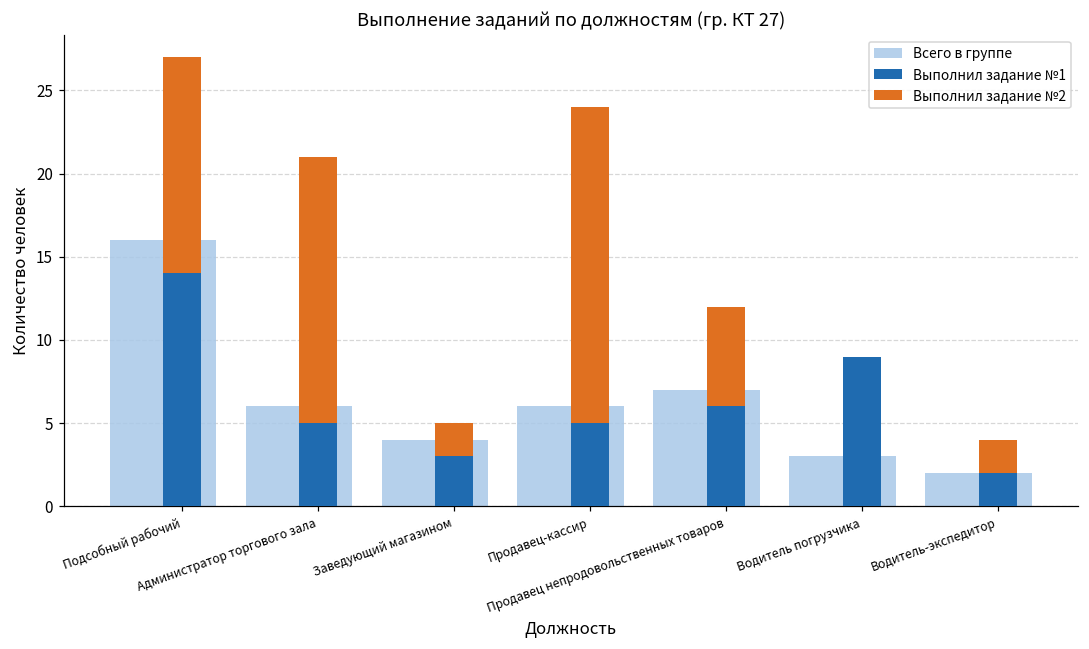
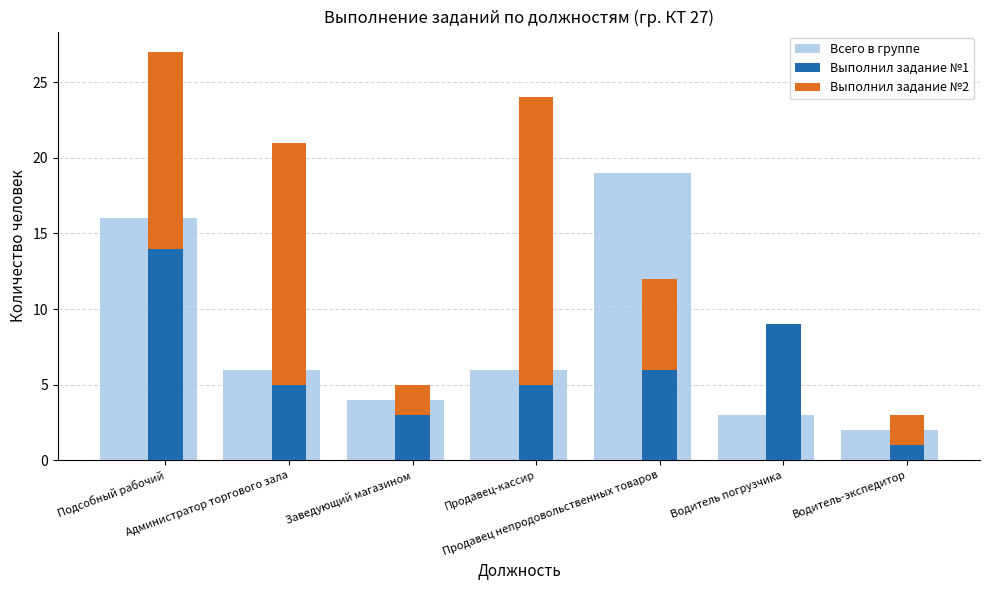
Всего в группе, Продавец непродовольственных товаров: 7 -> 19
Выполнил задание №1, Водитель-экспедитор: 2 -> 1
